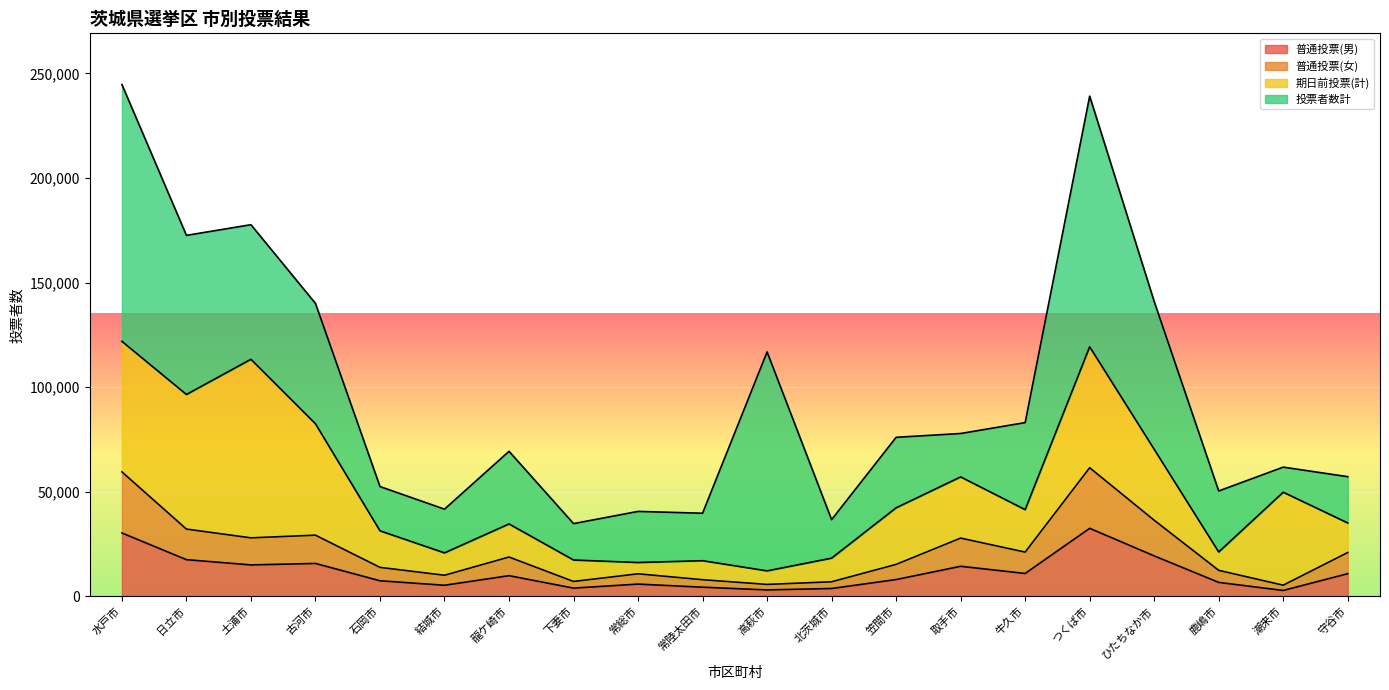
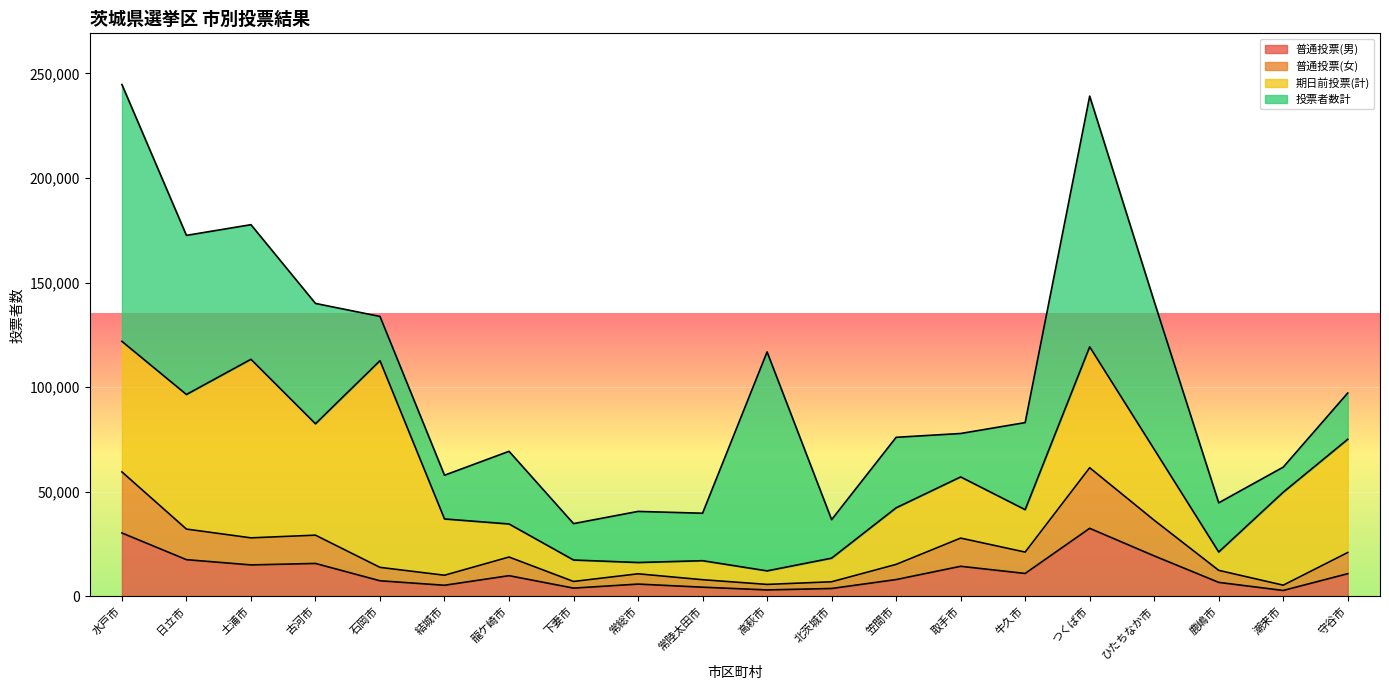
期日前投票(計), 石岡市: 17,000 -> 99,000
期日前投票(計), 結城市: 11,000 -> 27,000
投票者数計, 鹿嶋市: 29,000 -> 24,000
期日前投票(計), 守谷市: 14,000 -> 54,000
